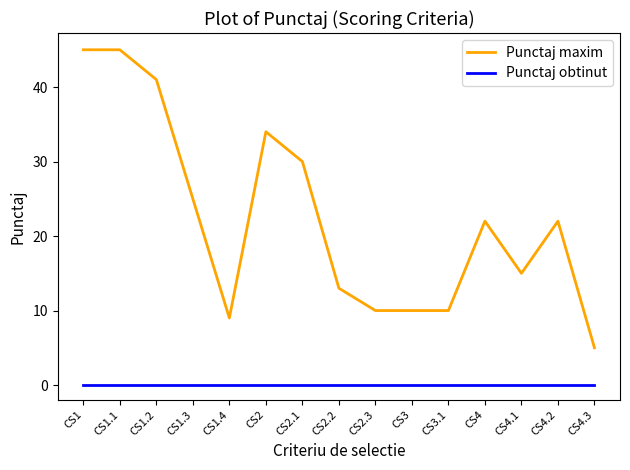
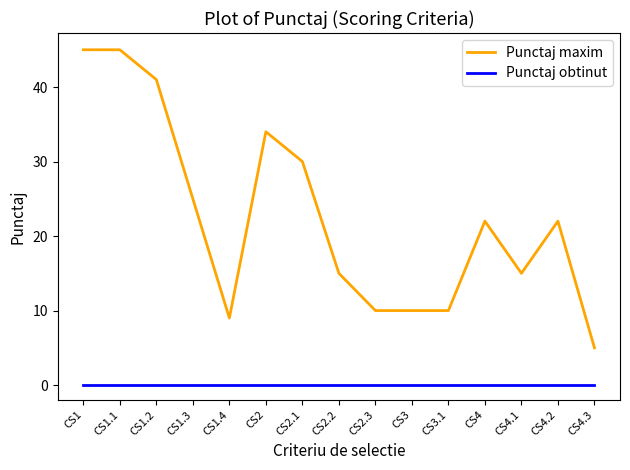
Punctaj maxim, CS2.2: 13 -> 15
